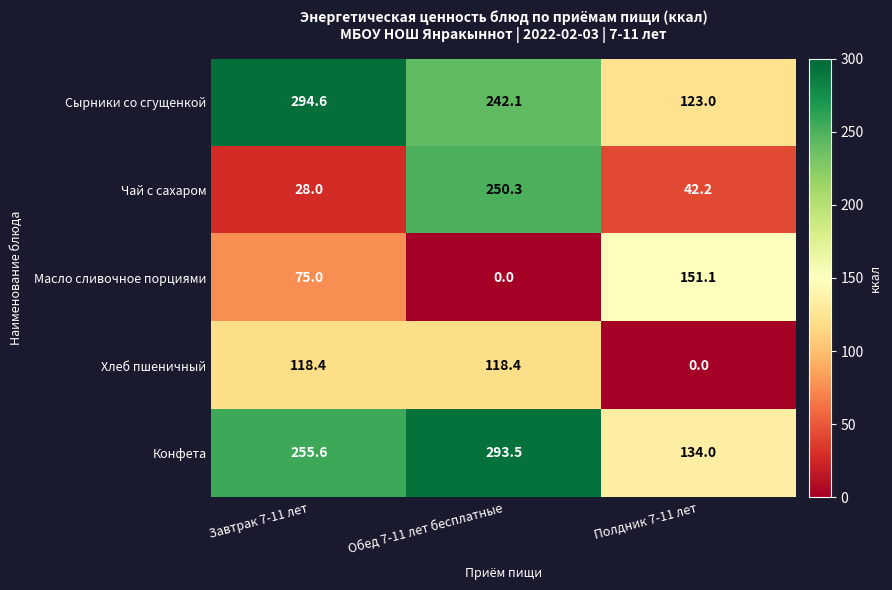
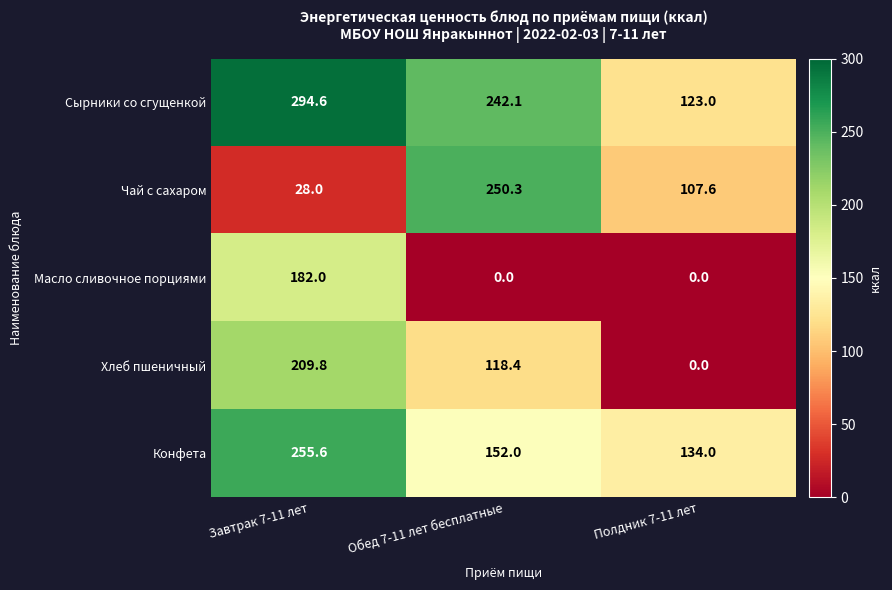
Чай с сахаром, Полдник 7-11 лет: 42.2 -> 107.6
Масло сливочное порциями, Завтрак 7-11 лет: 75.0 -> 182.0
Масло сливочное порциями, Полдник 7-11 лет: 151.1 -> 0.0
Хлеб пшеничный, Завтрак 7-11 лет: 118.4 -> 209.8
Конфета, Обед 7-11 лет бесплатные: 293.5 -> 152.0
